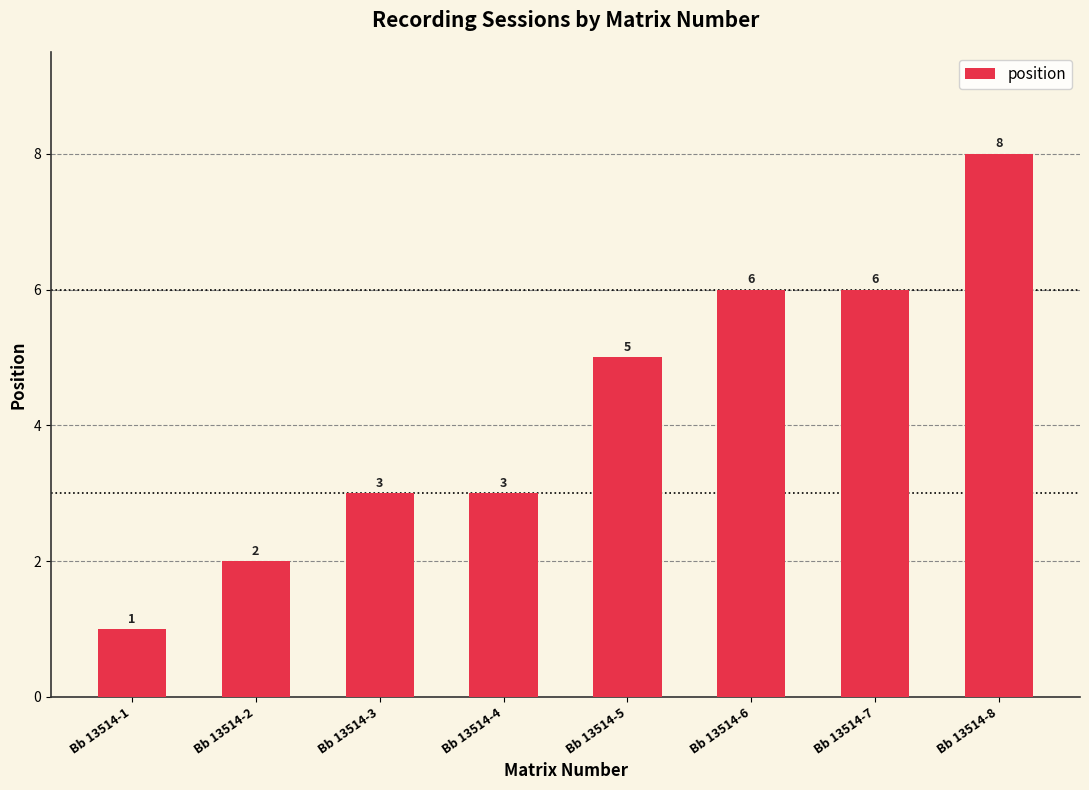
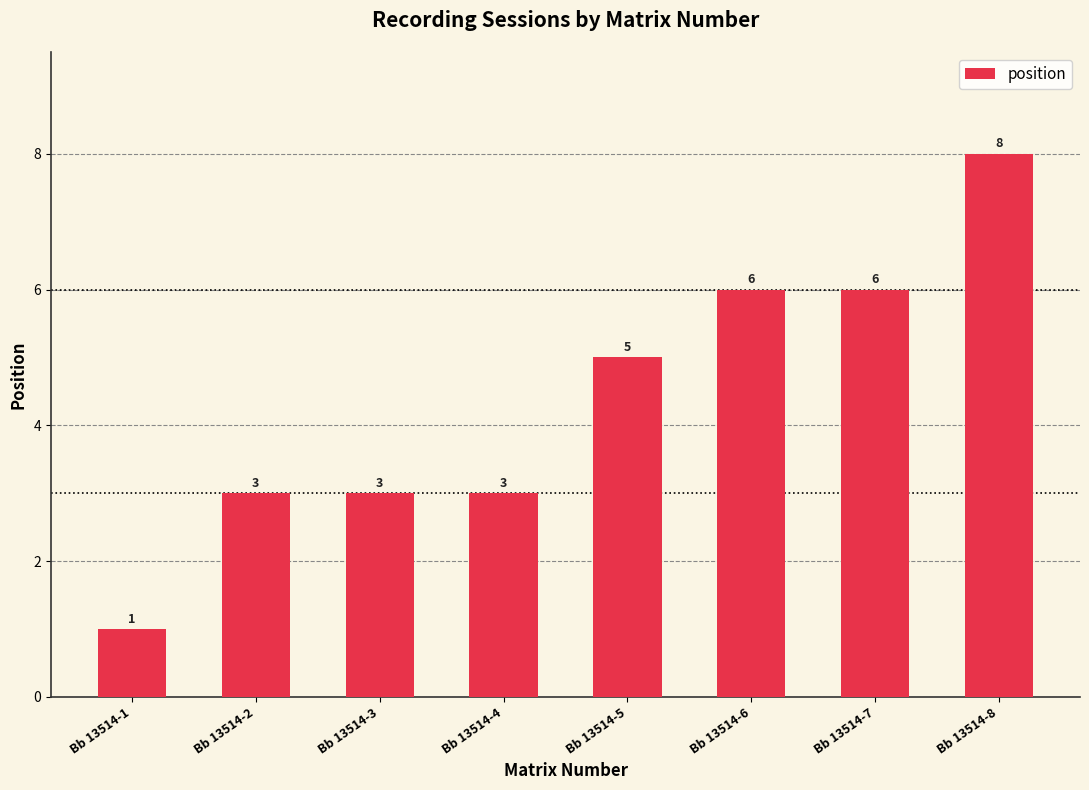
Bb 13514-2: 2 -> 3
